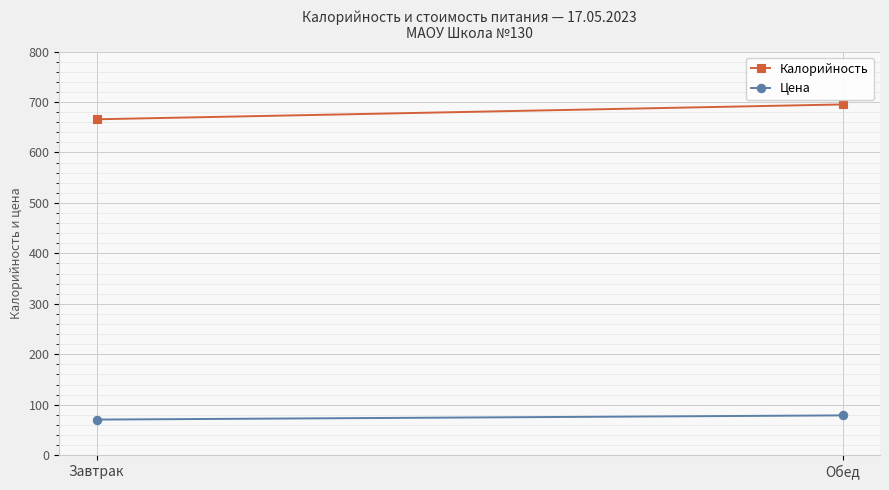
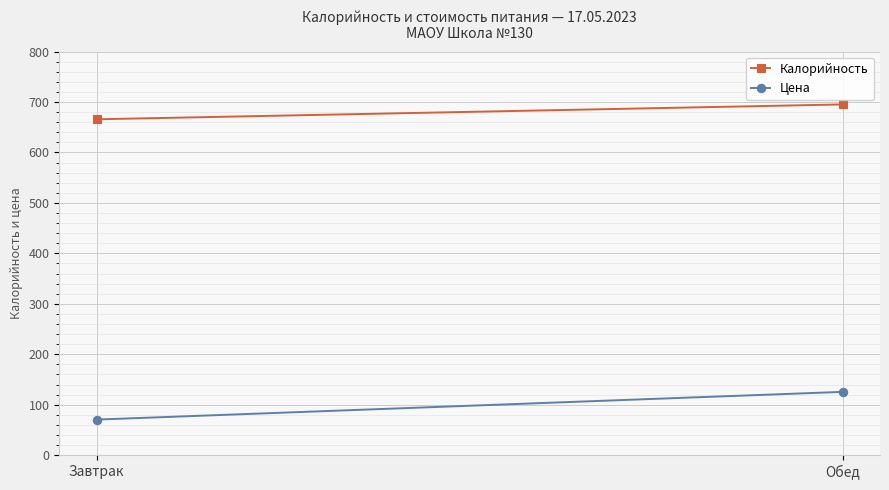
Цена, Обед: 80 -> 130
